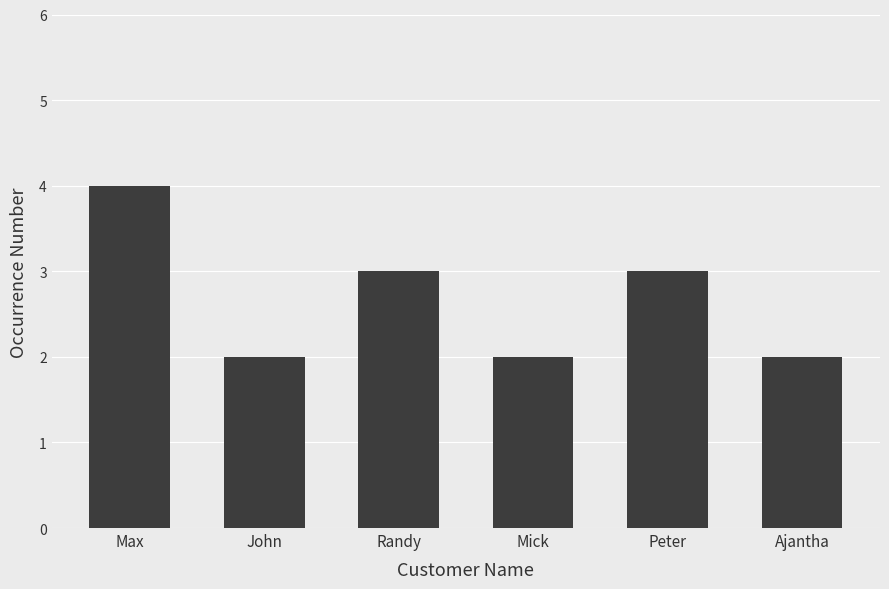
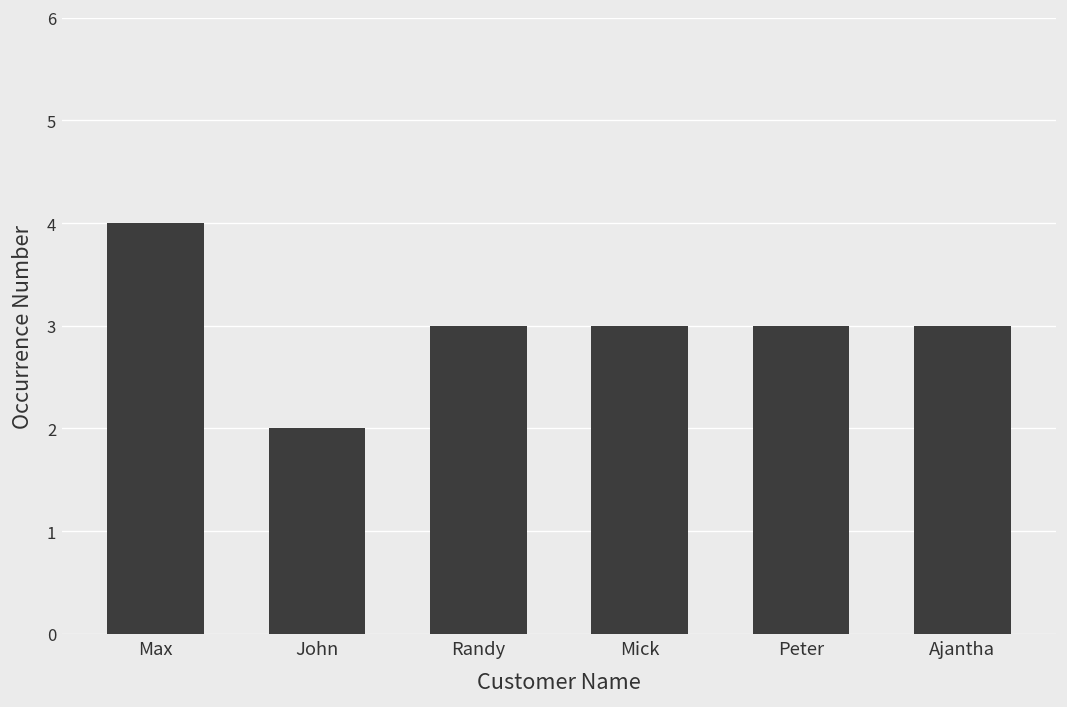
Mick: 2 -> 3
Ajantha: 2 -> 3
